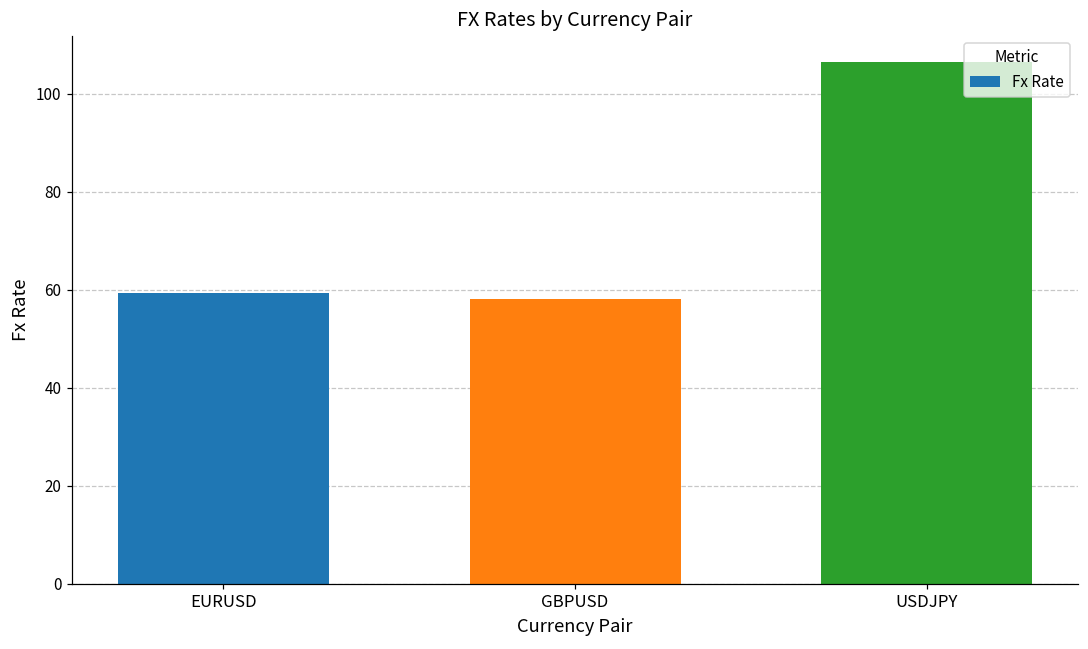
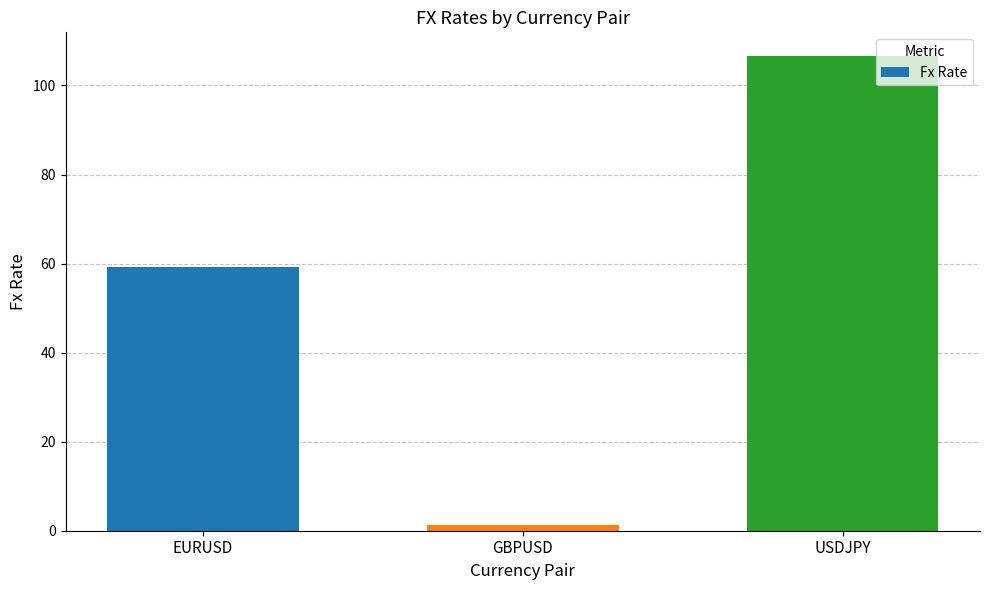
GBPUSD: 58 -> 1
